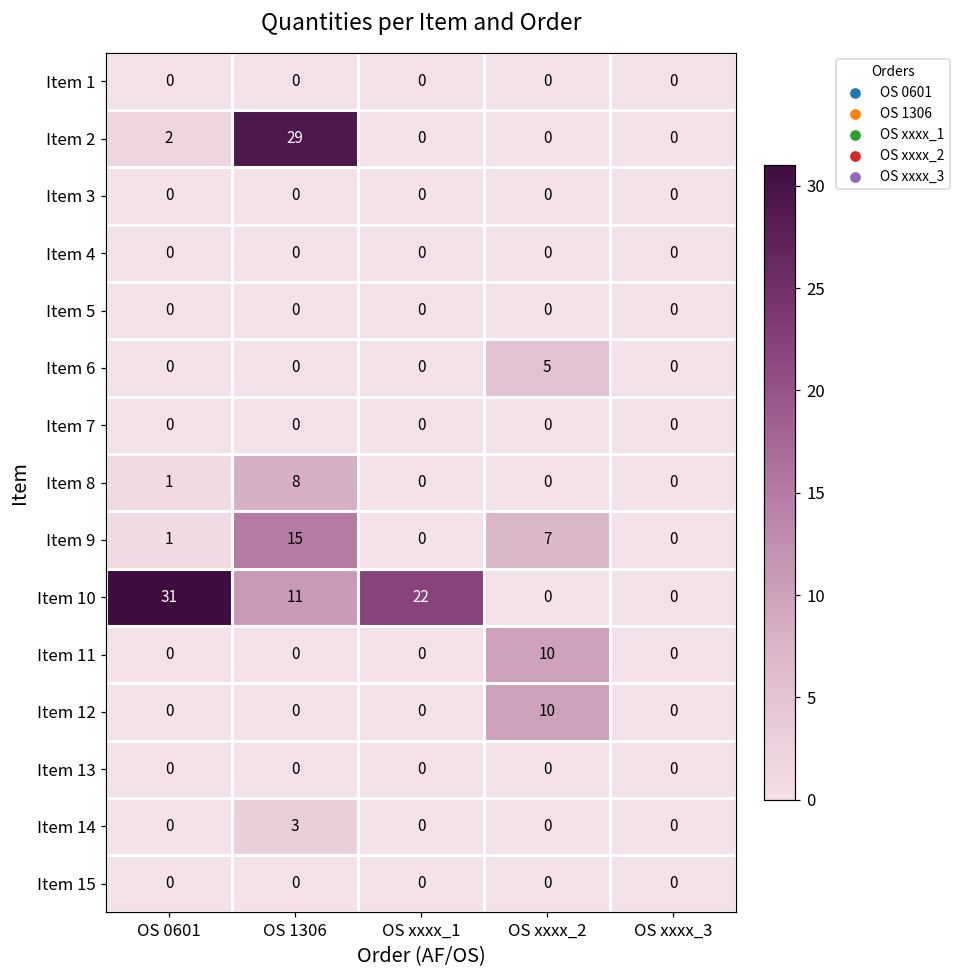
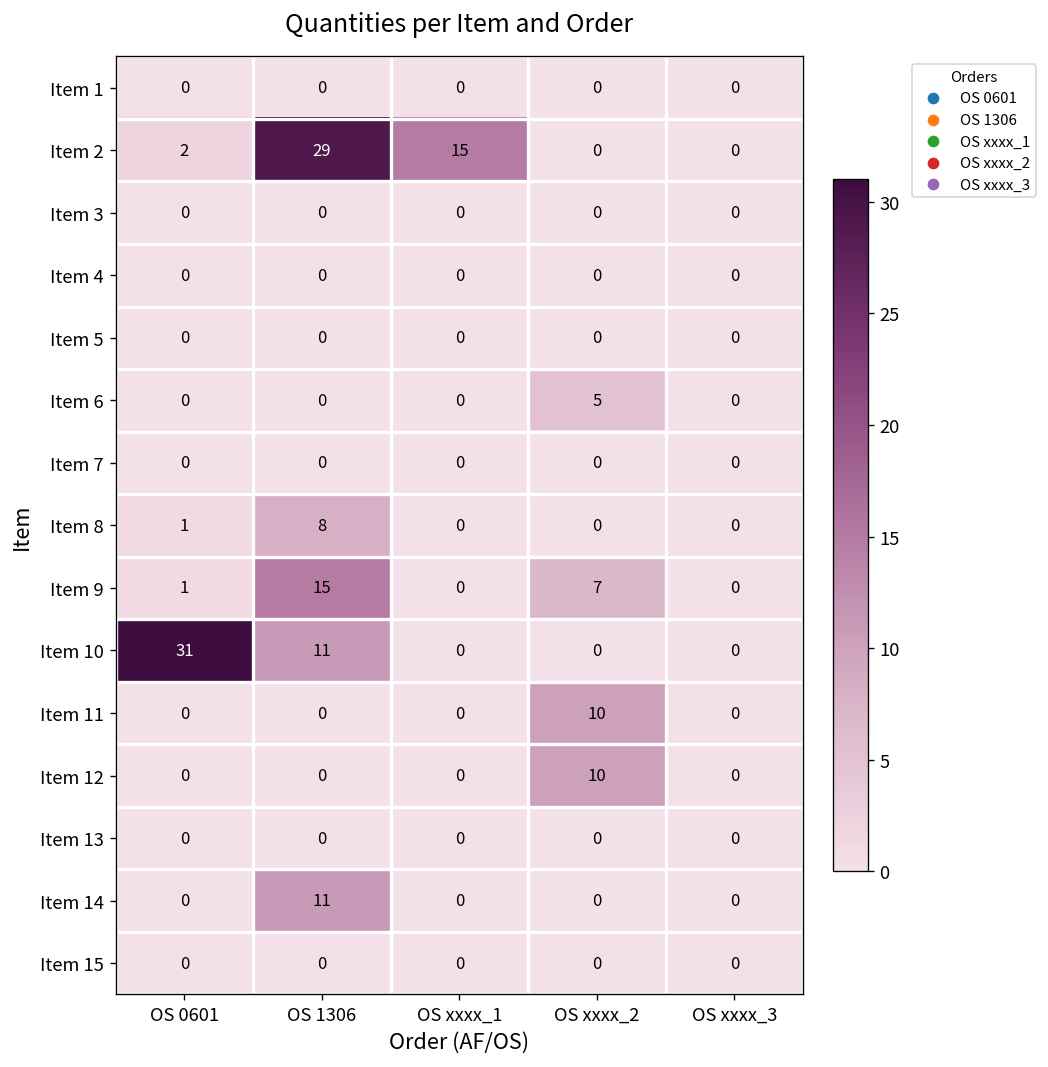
Item 2, OS xxxx_1: 0 -> 15
Item 10, OS xxxx_1: 22 -> 0
Item 14, OS 1306: 3 -> 11
